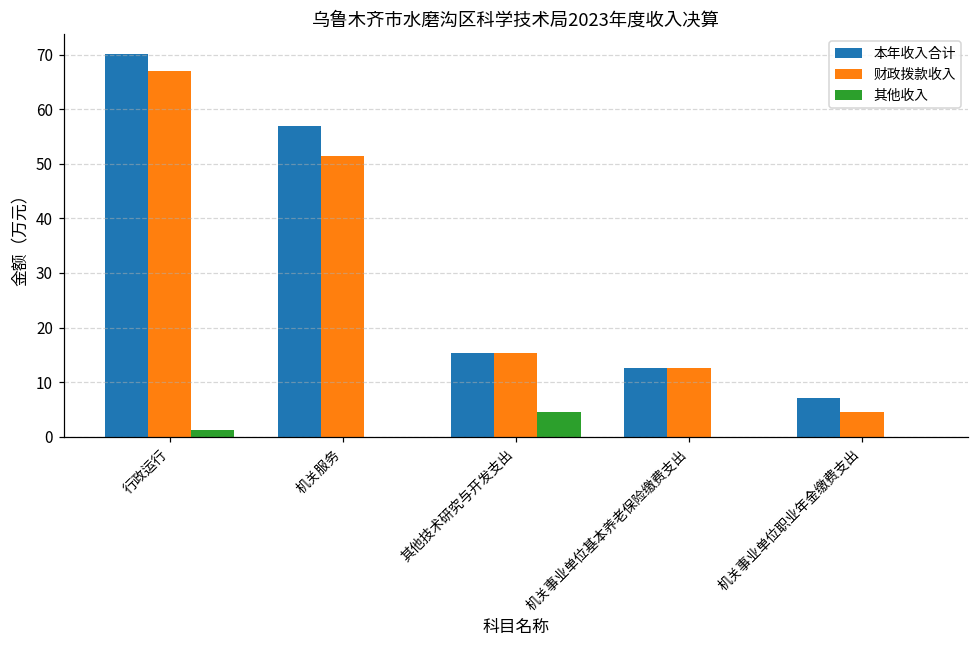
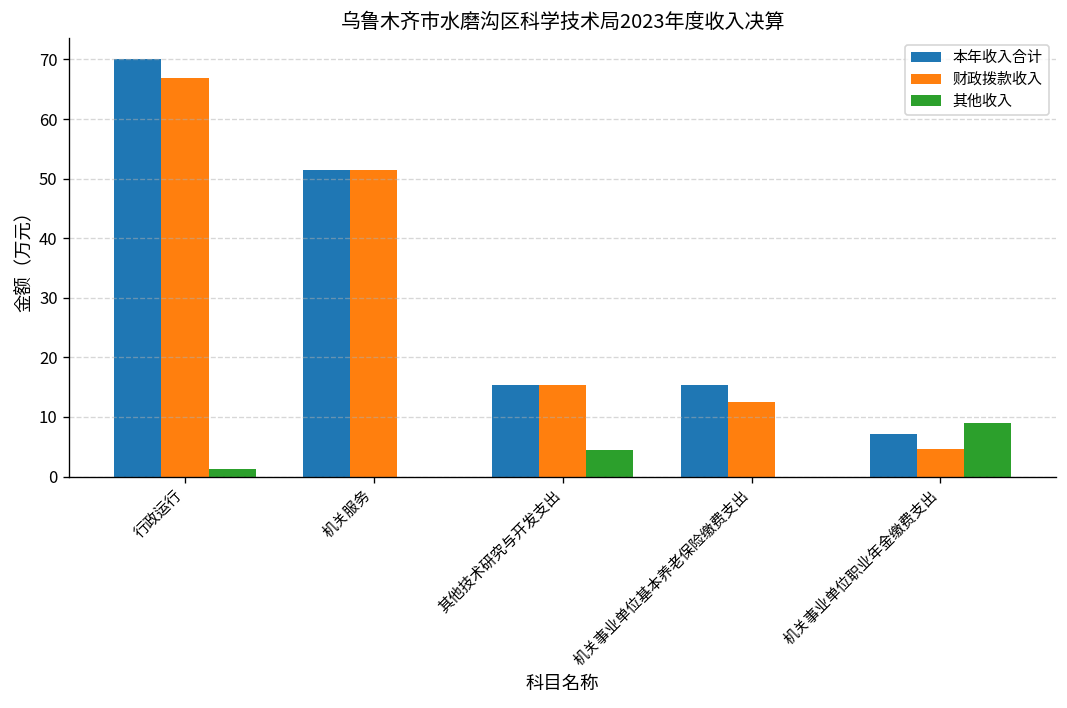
本年收入合计, 机关服务: 57 -> 51
本年收入合计, 机关事业单位基本养老保险缴费支出: 13 -> 15
其他收入, 机关事业单位职业年金缴费支出: 0 -> 9
